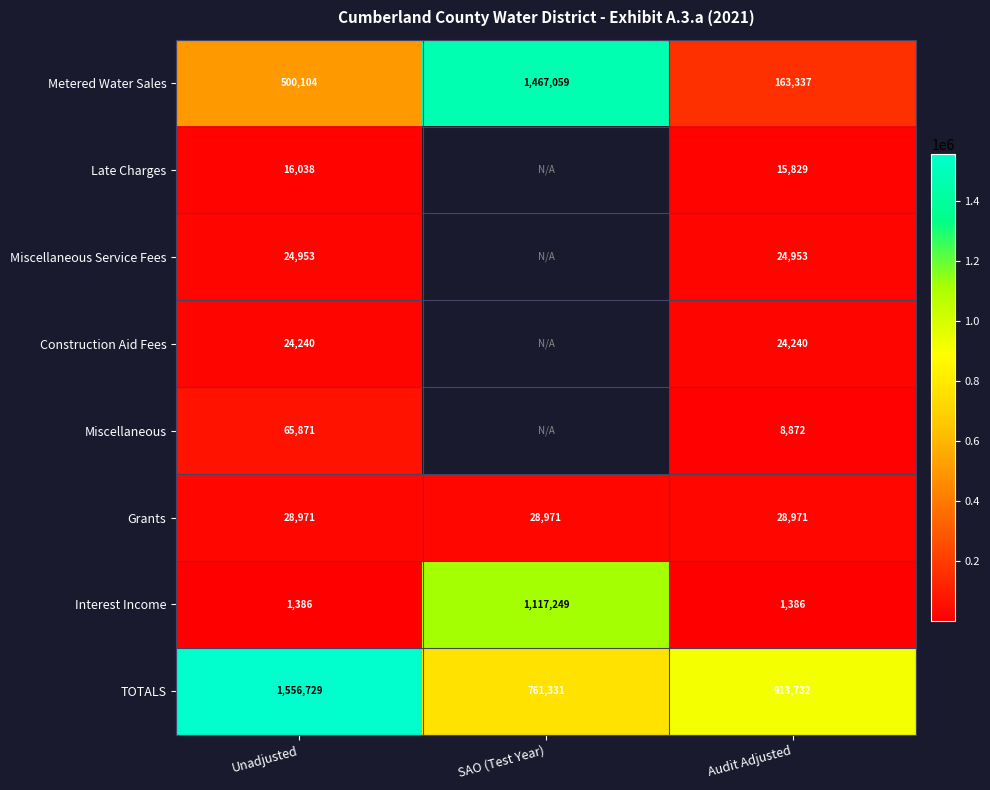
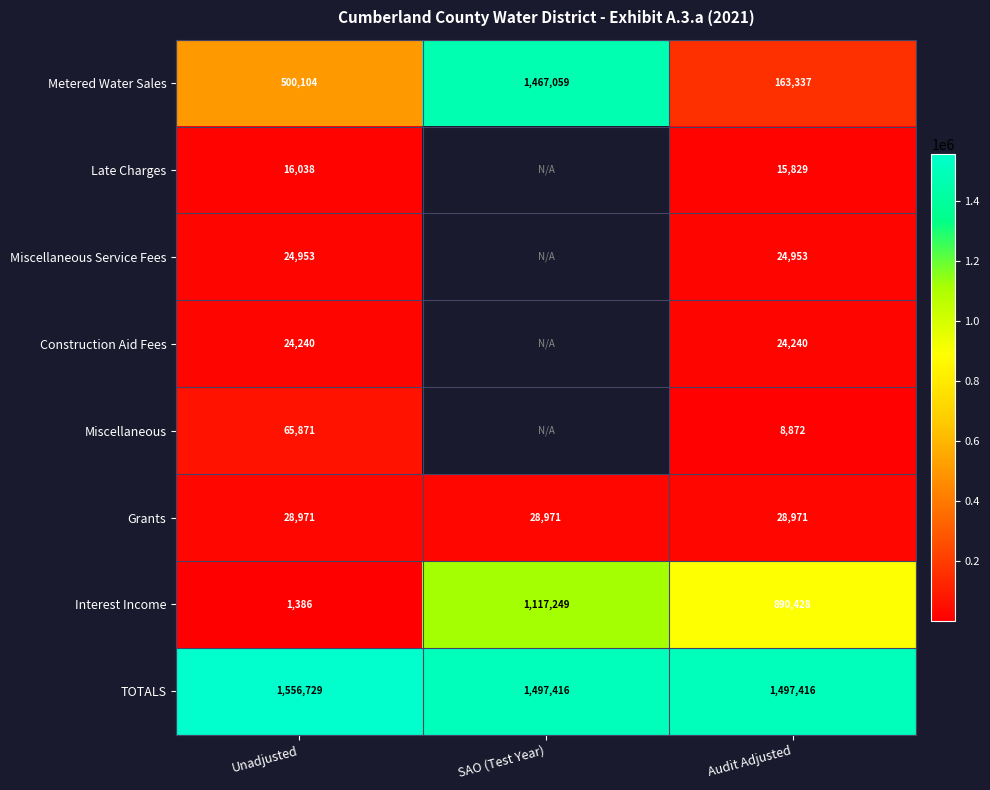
Interest Income, Audit Adjusted: 1,386 -> 890,428
TOTALS, SAO (Test Year): 761,331 -> 1,497,416
TOTALS, Audit Adjusted: 913,732 -> 1,497,416
